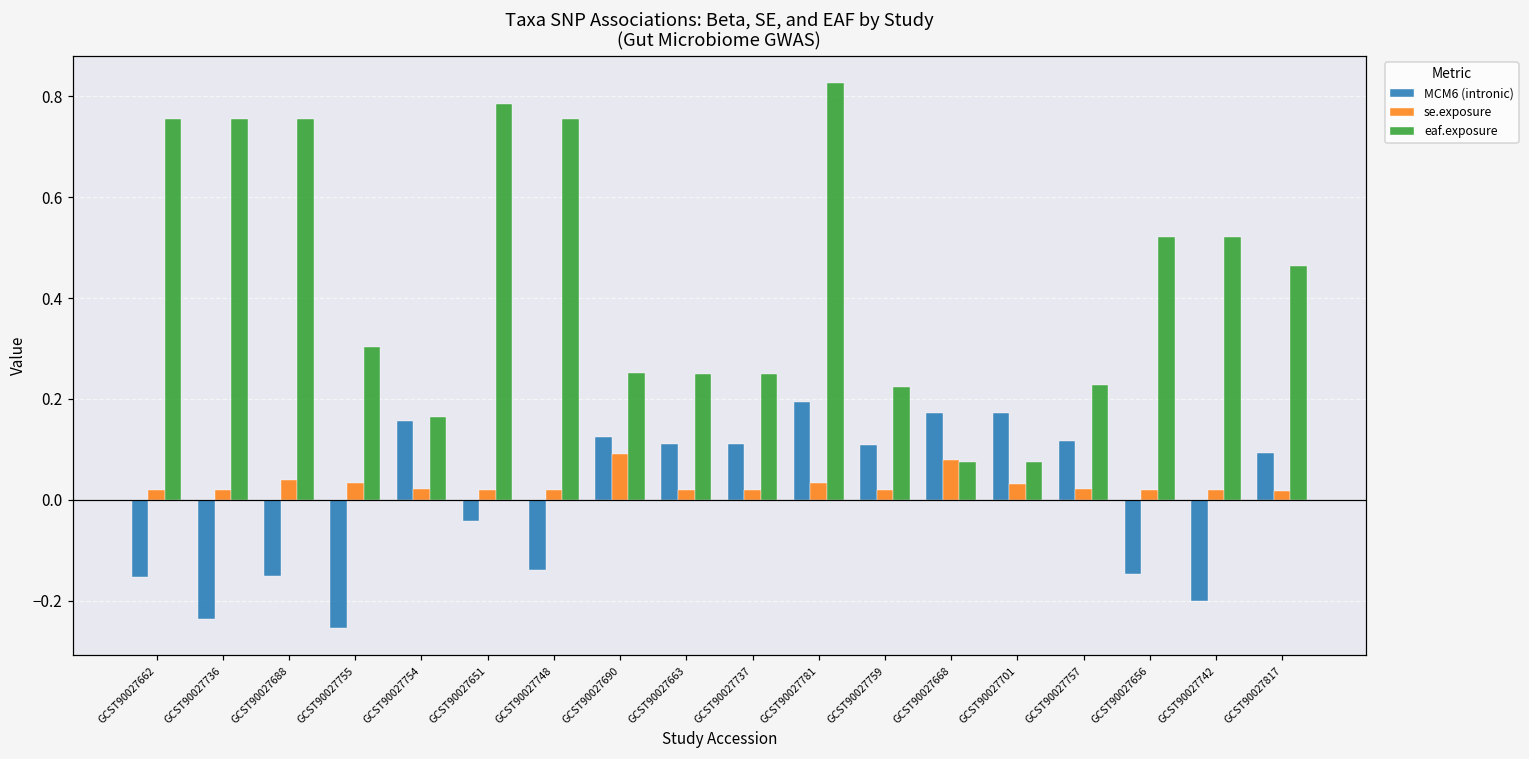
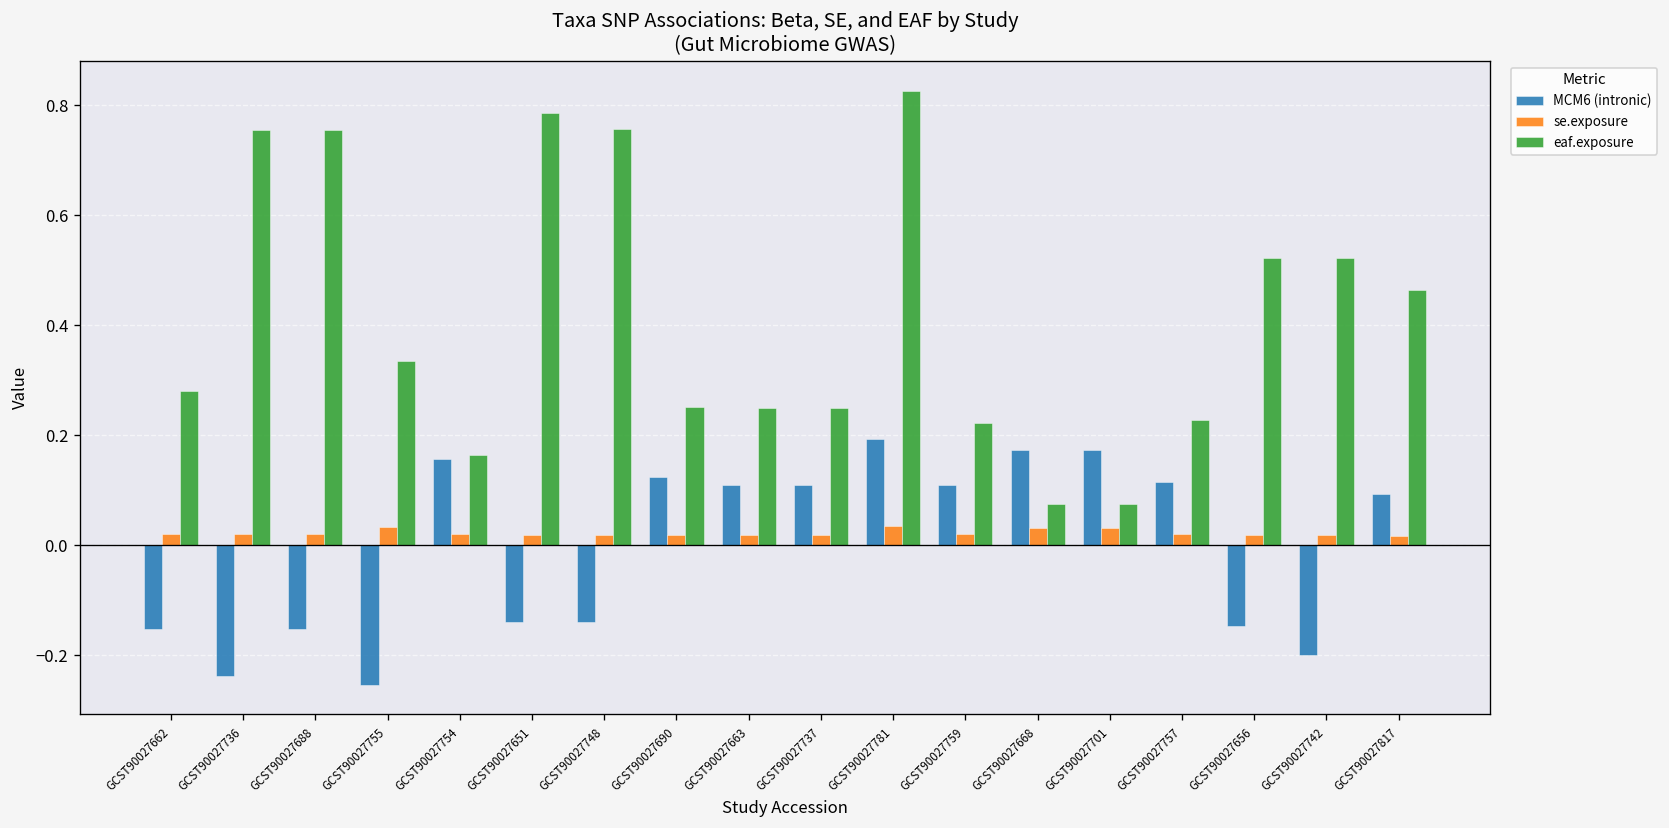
eaf.exposure, GCST90027662: 0.76 -> 0.28
se.exposure, GCST90027688: 0.04 -> 0.02
eaf.exposure, GCST90027755: 0.30 -> 0.34
MCM6 (intronic), GCST90027651: -0.04 -> -0.14
se.exposure, GCST90027690: 0.09 -> 0.02
se.exposure, GCST90027668: 0.08 -> 0.03
